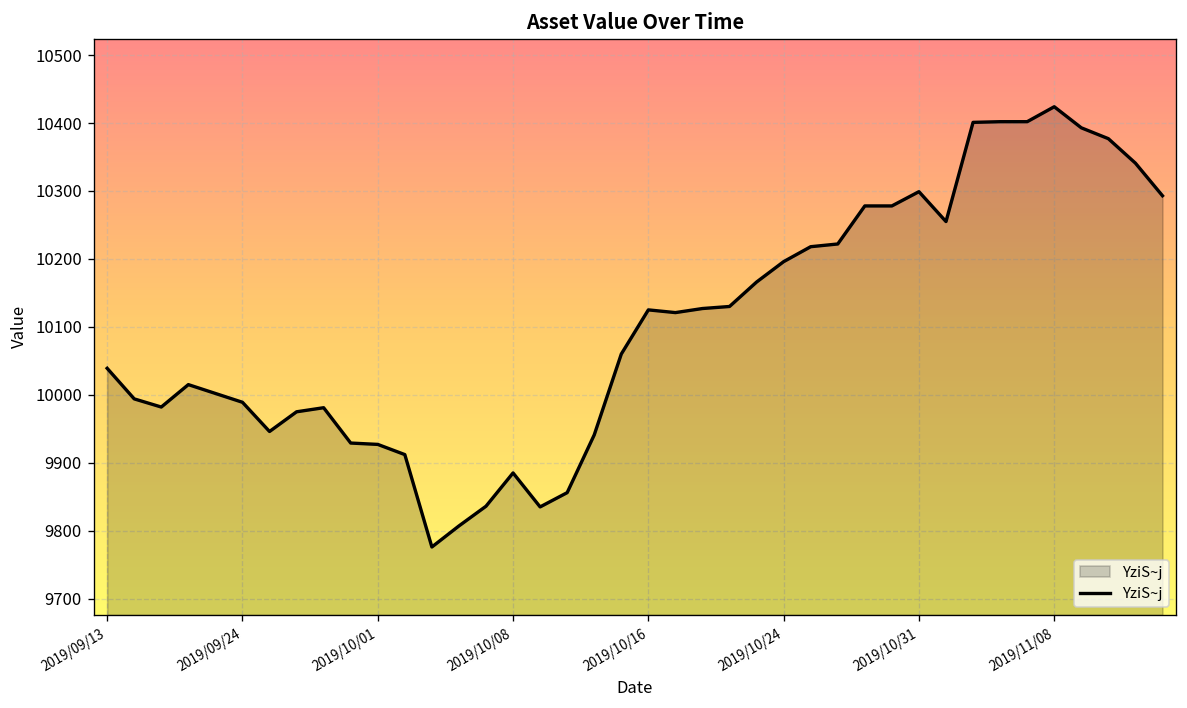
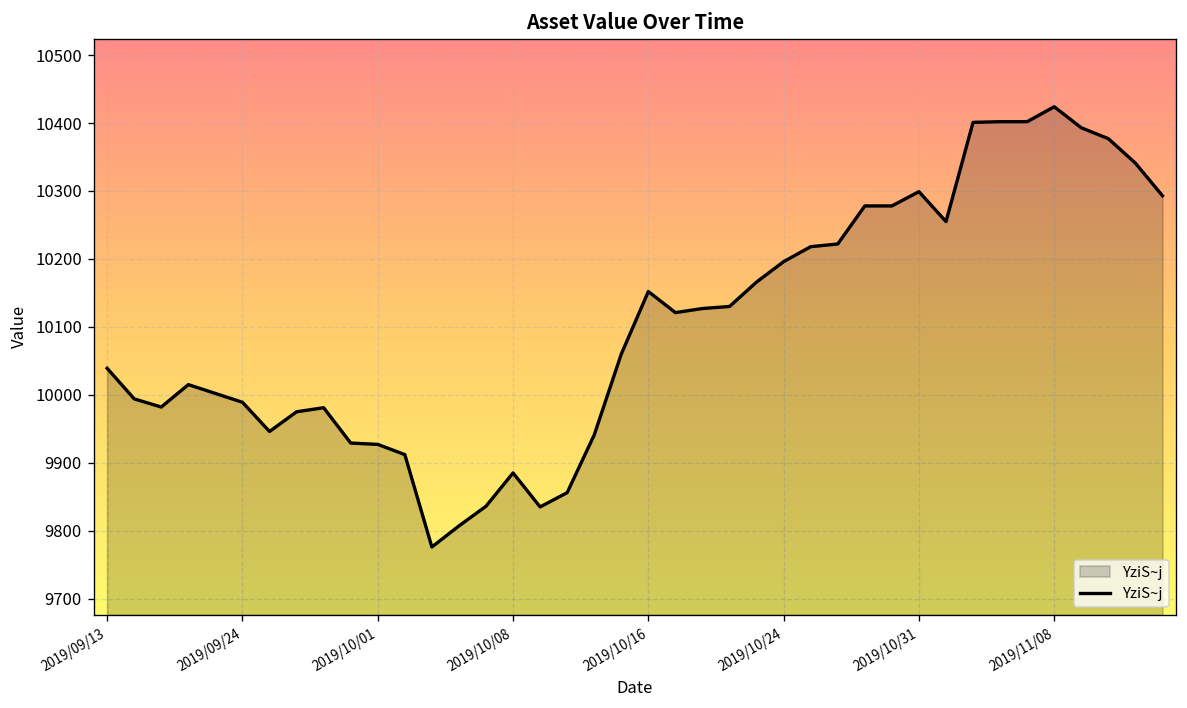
2019/10/16: 10130 -> 10150
